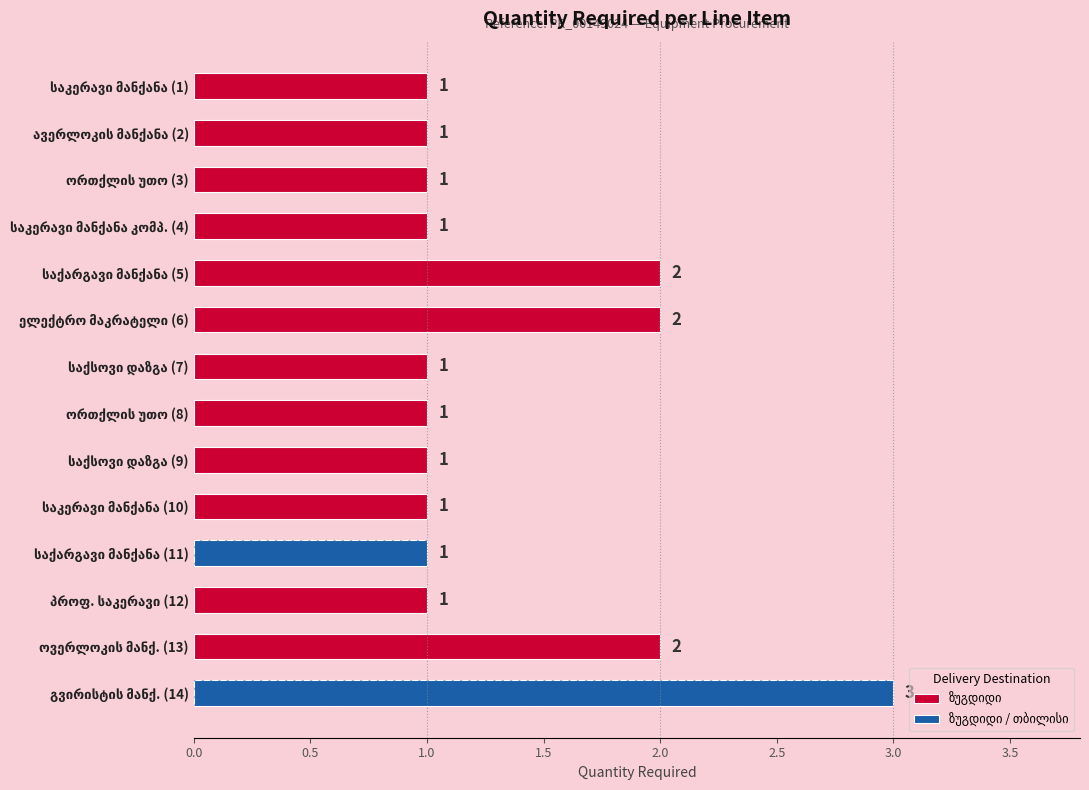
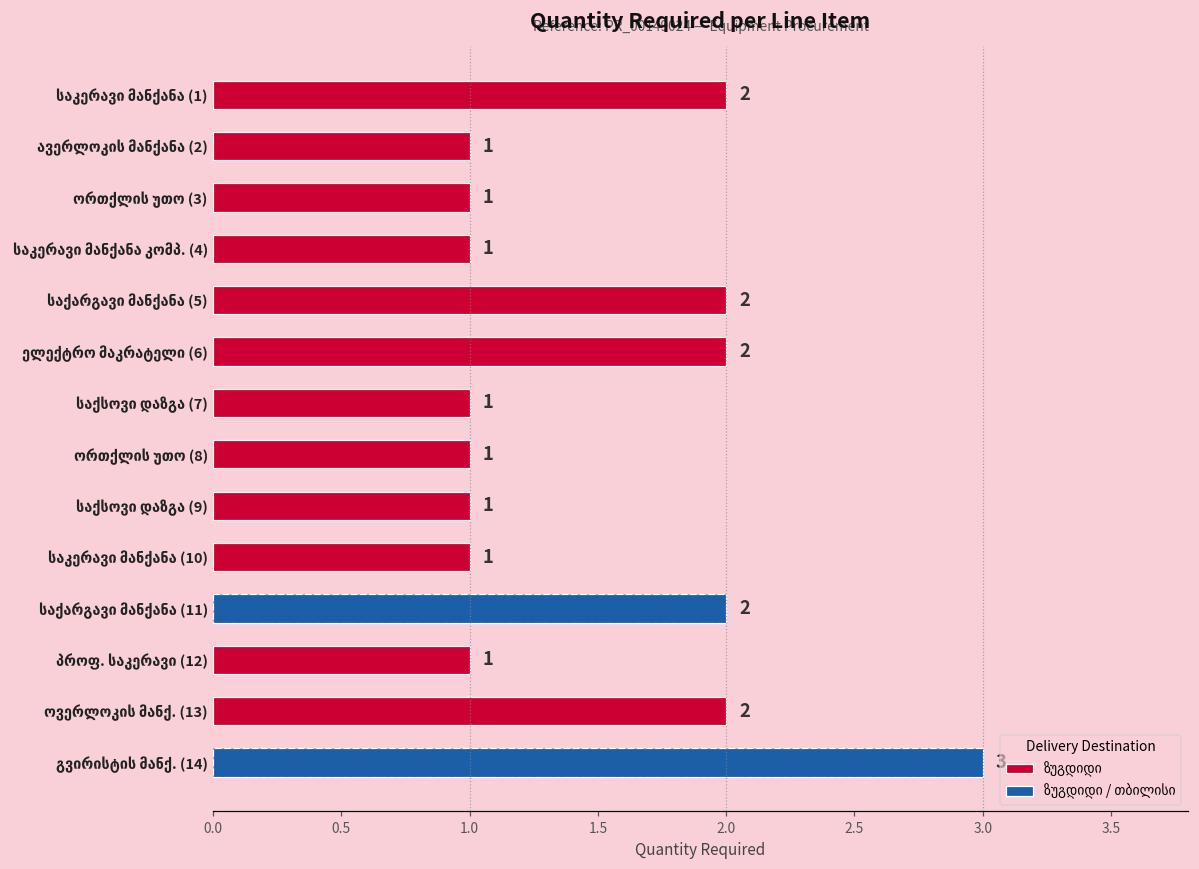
ზუგდიდი, საკერავი მანქანა (1): 1 -> 2
ზუგდიდი / თბილისი, საქარგავი მანქანა (11): 1 -> 2
